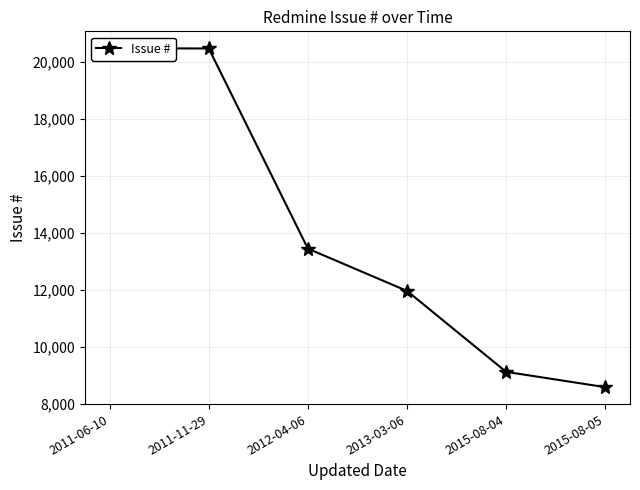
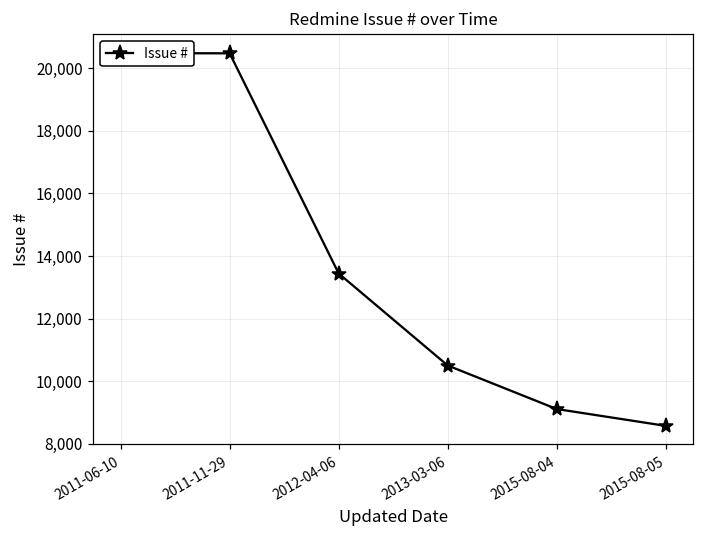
2013-03-06: 12,000 -> 10,500
